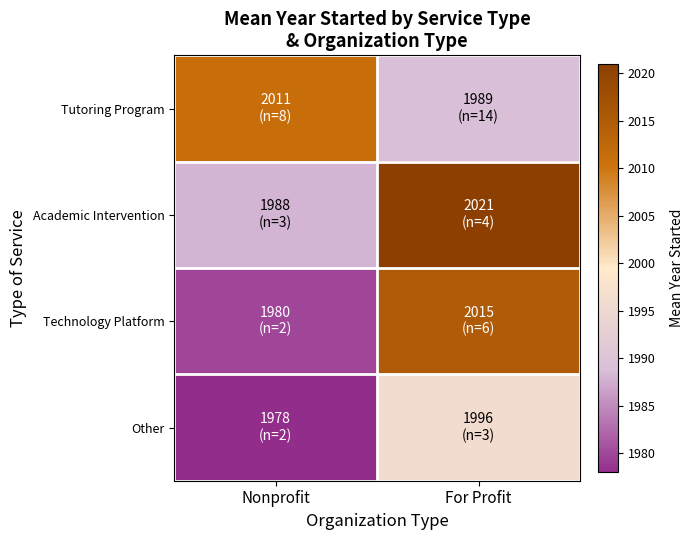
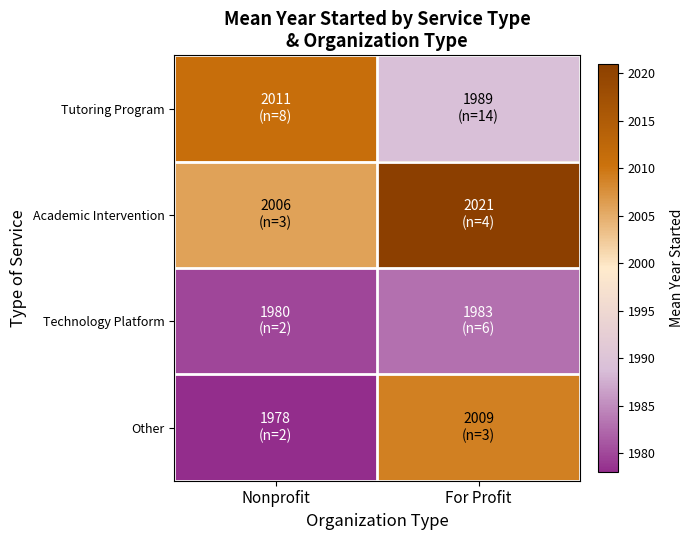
Academic Intervention, Nonprofit: 1988 -> 2006
Technology Platform, For Profit: 2015 -> 1983
Other, For Profit: 1996 -> 2009
